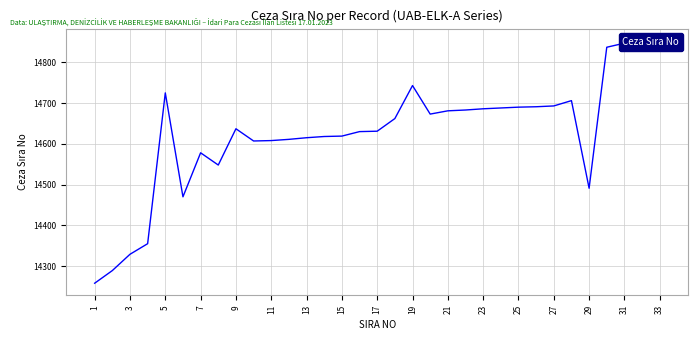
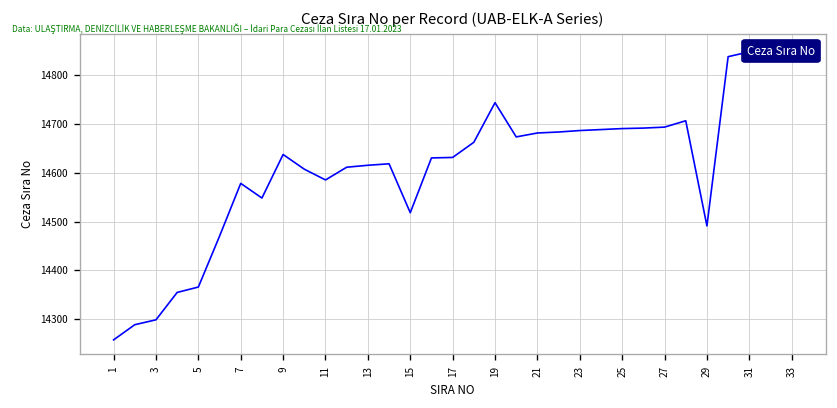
3: 14330 -> 14300
5: 14730 -> 14370
11: 14610 -> 14590
15: 14620 -> 14520
